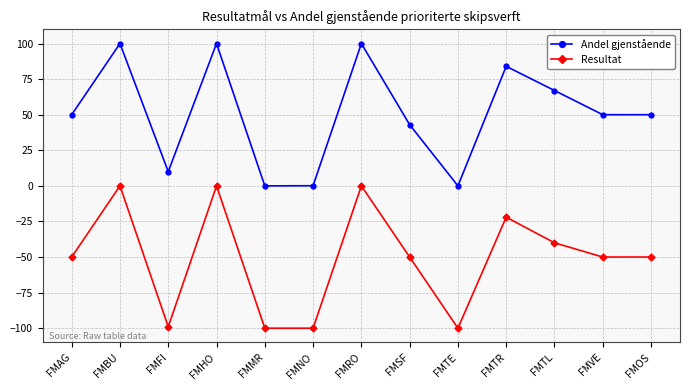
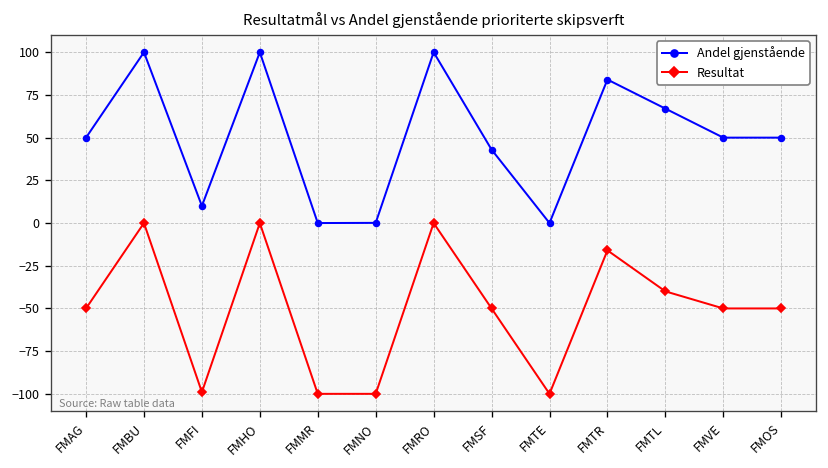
Resultat, FMTR: -22 -> -16
